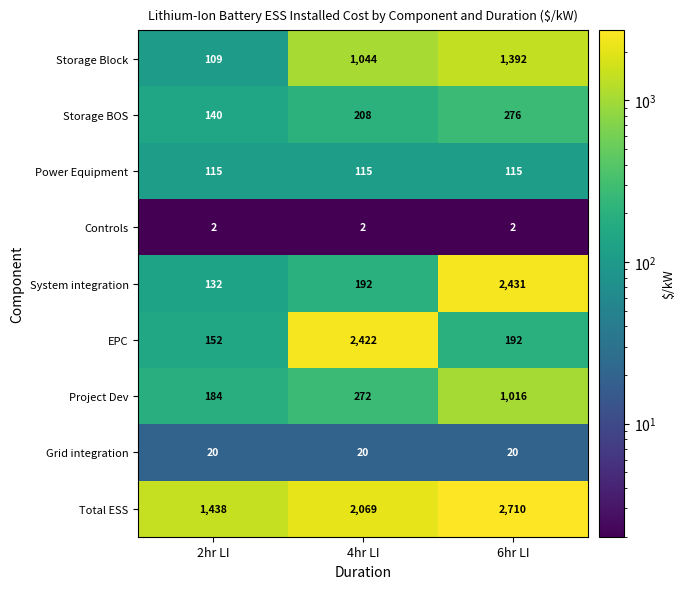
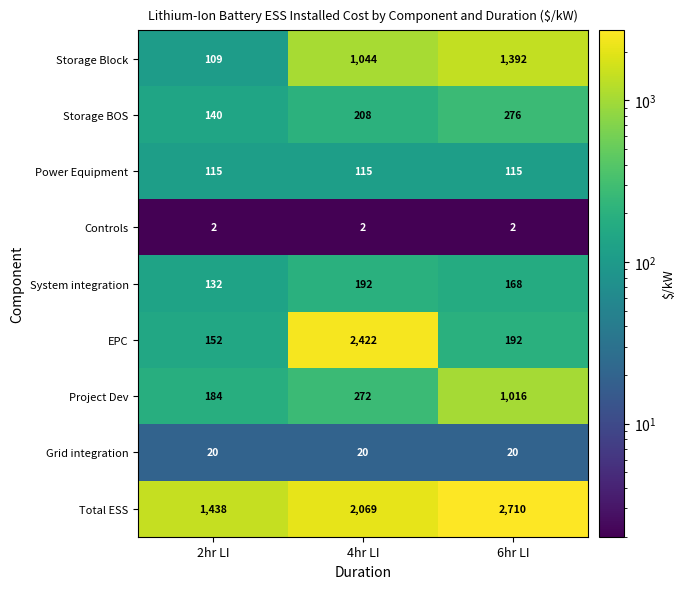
System integration, 6hr LI: 2,431 -> 168
